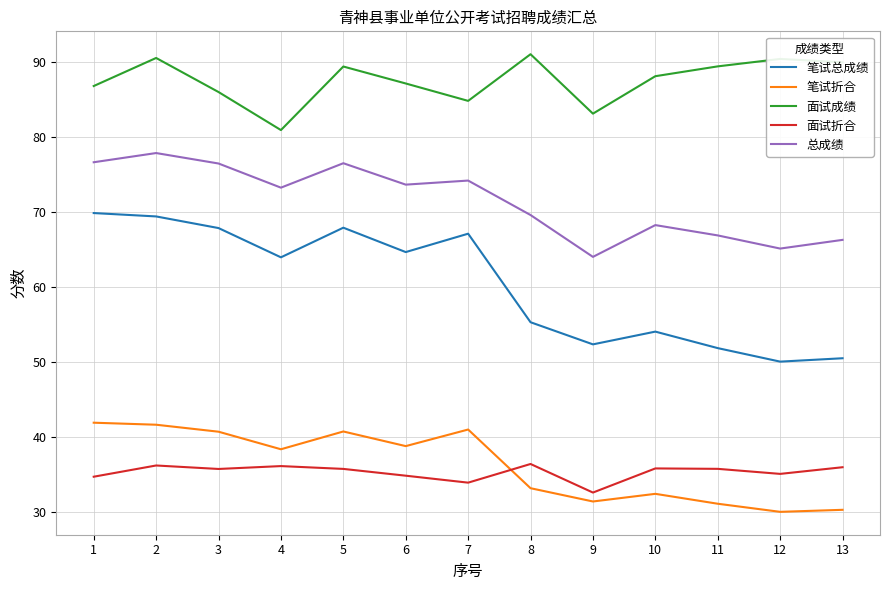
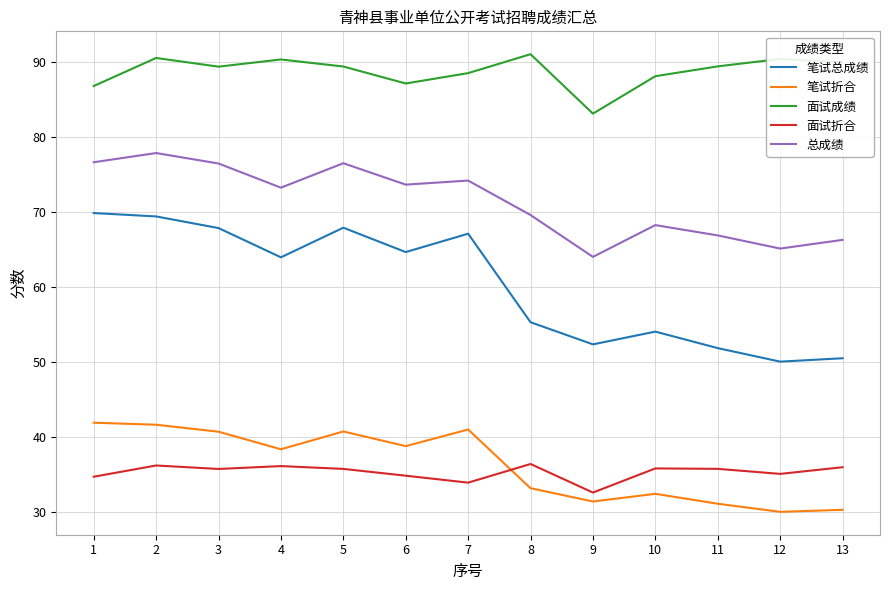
面试成绩, 3: 86 -> 89
面试成绩, 4: 81 -> 90
面试成绩, 7: 85 -> 89
